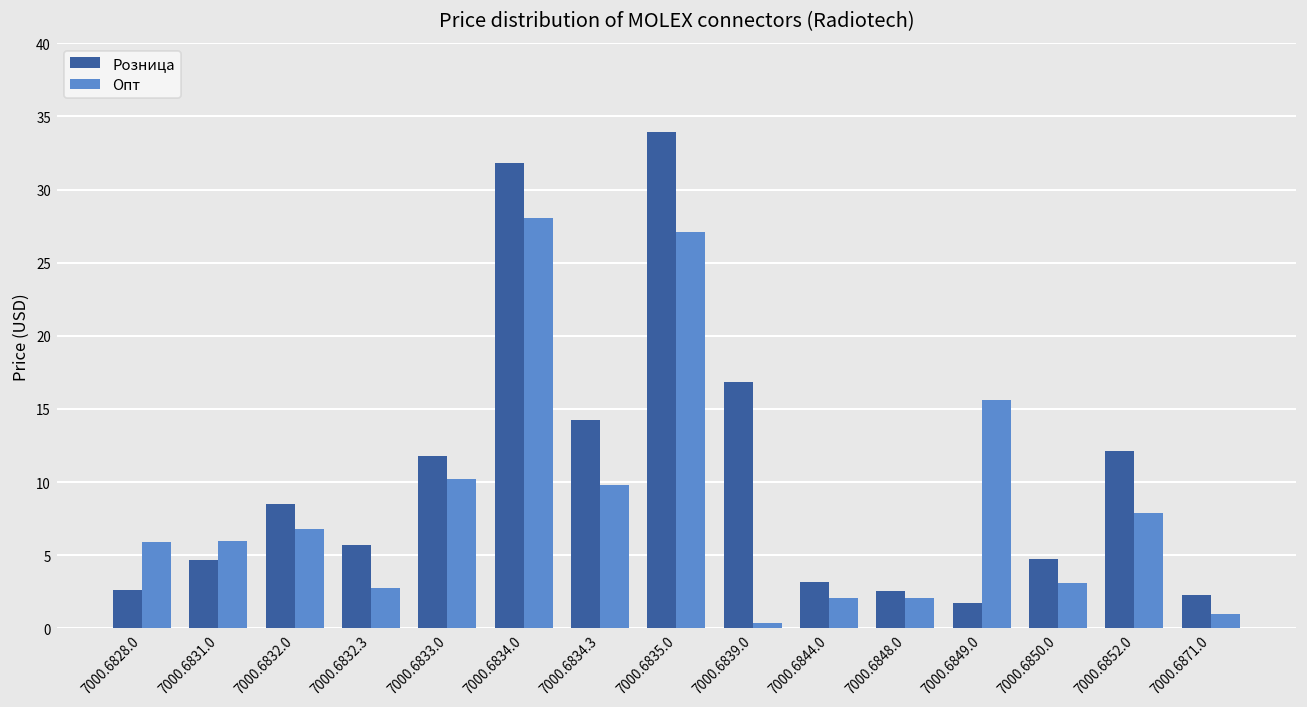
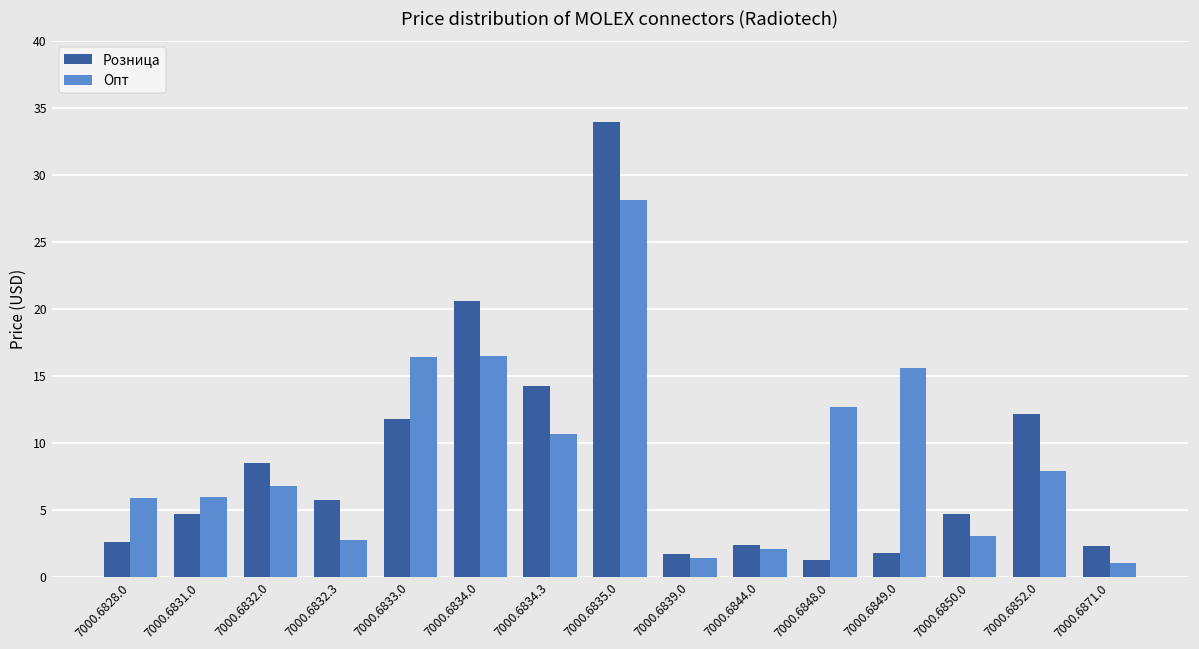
Опт, 7000.6833.0: 10.2 -> 16.4
Розница, 7000.6834.0: 31.8 -> 20.6
Опт, 7000.6834.0: 28.0 -> 16.5
Опт, 7000.6834.3: 9.8 -> 10.7
Опт, 7000.6835.0: 27.1 -> 28.1
Розница, 7000.6839.0: 16.8 -> 1.7
Опт, 7000.6839.0: 0.4 -> 1.4
Розница, 7000.6844.0: 3.2 -> 2.4
Розница, 7000.6848.0: 2.6 -> 1.3
Опт, 7000.6848.0: 2.1 -> 12.7
